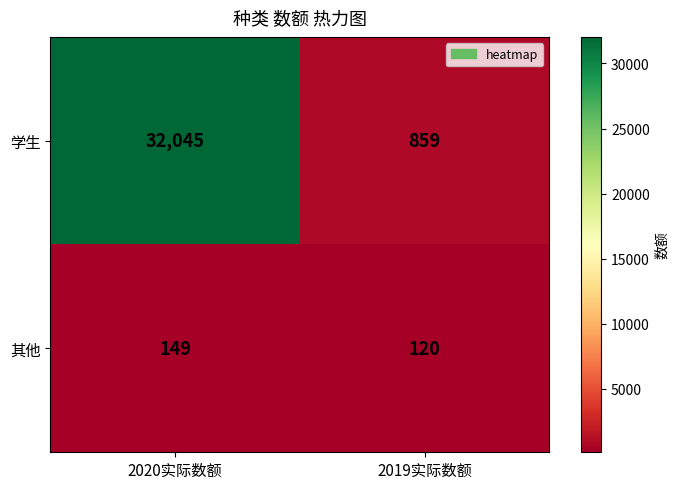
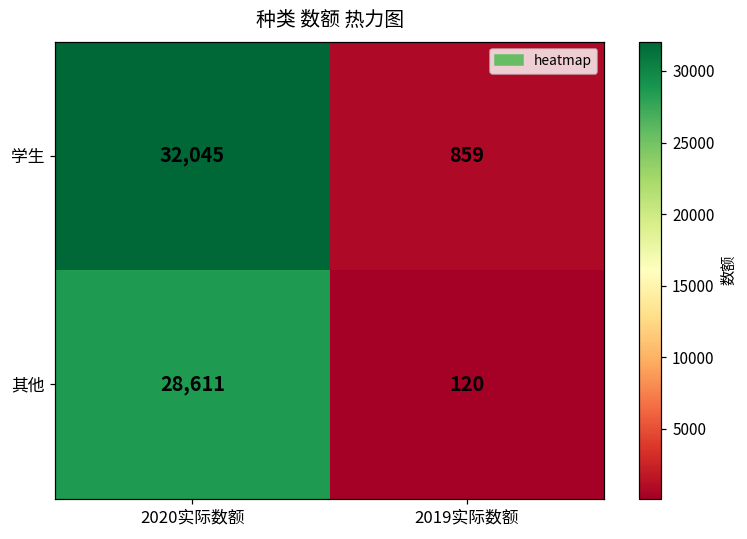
其他, 2020实际数额: 149 -> 28,611
